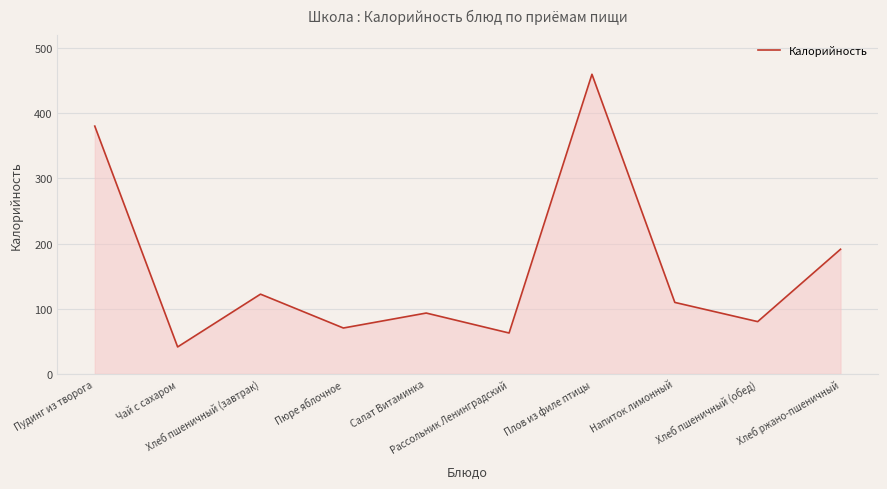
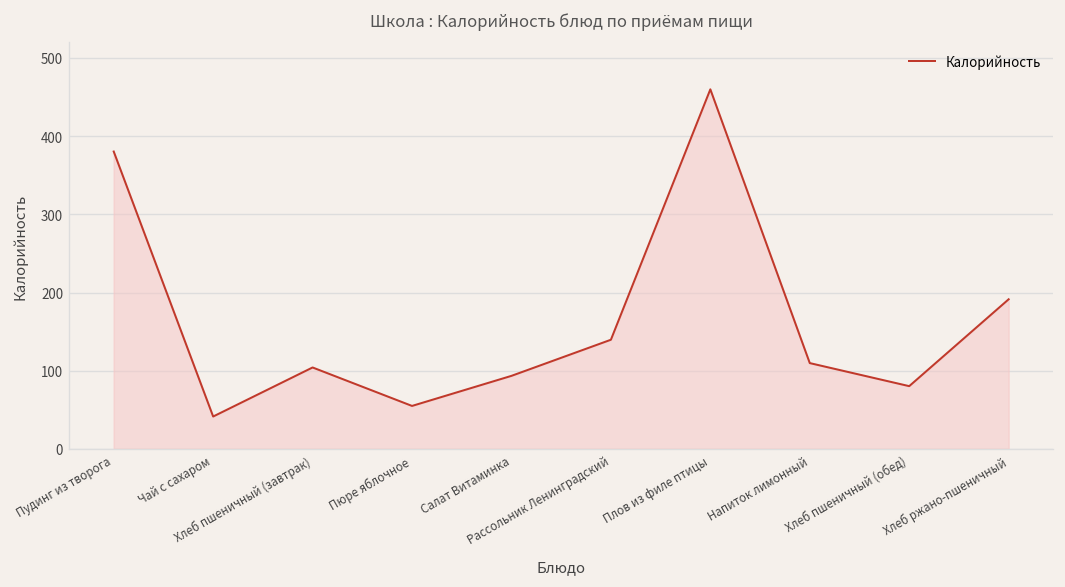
Хлеб пшеничный (завтрак): 120 -> 100
Пюре яблочное: 70 -> 60
Рассольник Ленинградский: 60 -> 140
